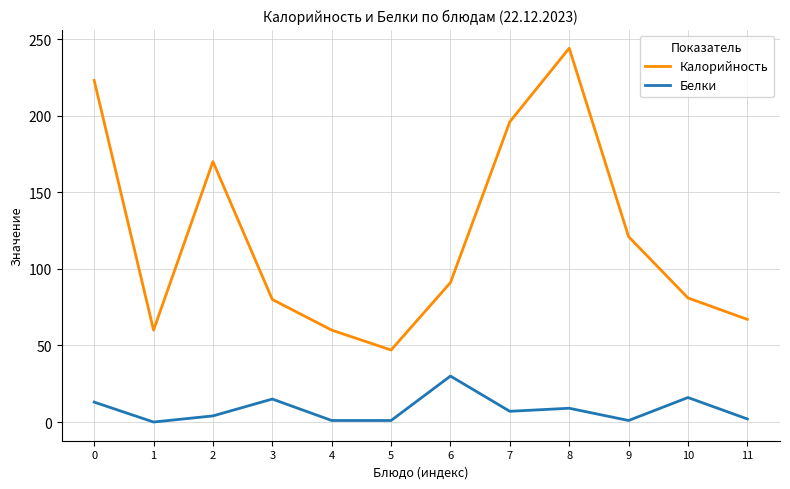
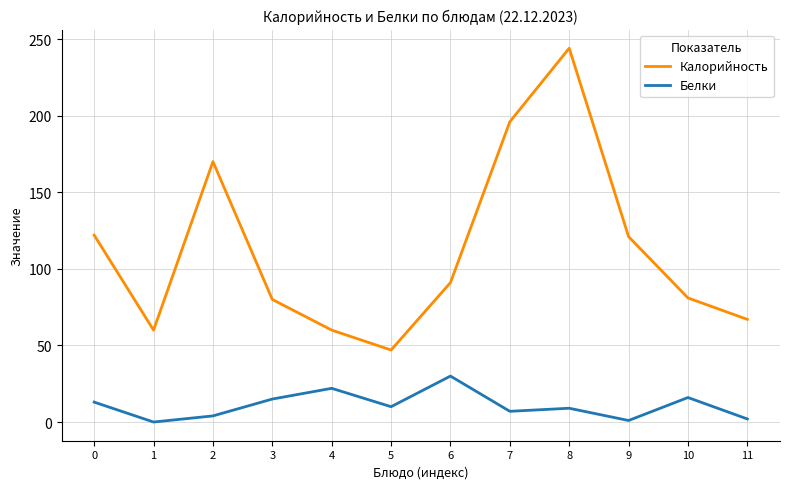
Калорийность, 0: 223 -> 122
Белки, 4: 1 -> 22
Белки, 5: 1 -> 10
